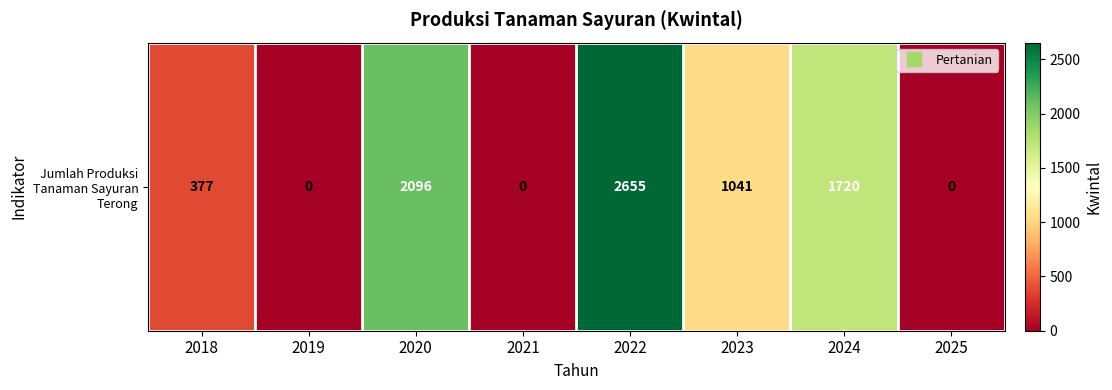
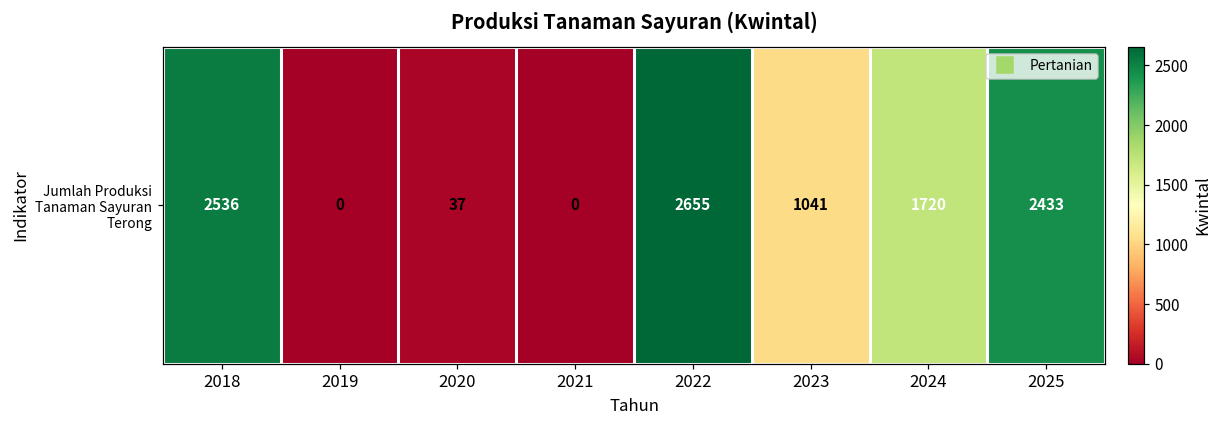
Jumlah Produksi Tanaman Sayuran Terong, 2018: 377 -> 2536
Jumlah Produksi Tanaman Sayuran Terong, 2020: 2096 -> 37
Jumlah Produksi Tanaman Sayuran Terong, 2025: 0 -> 2433
